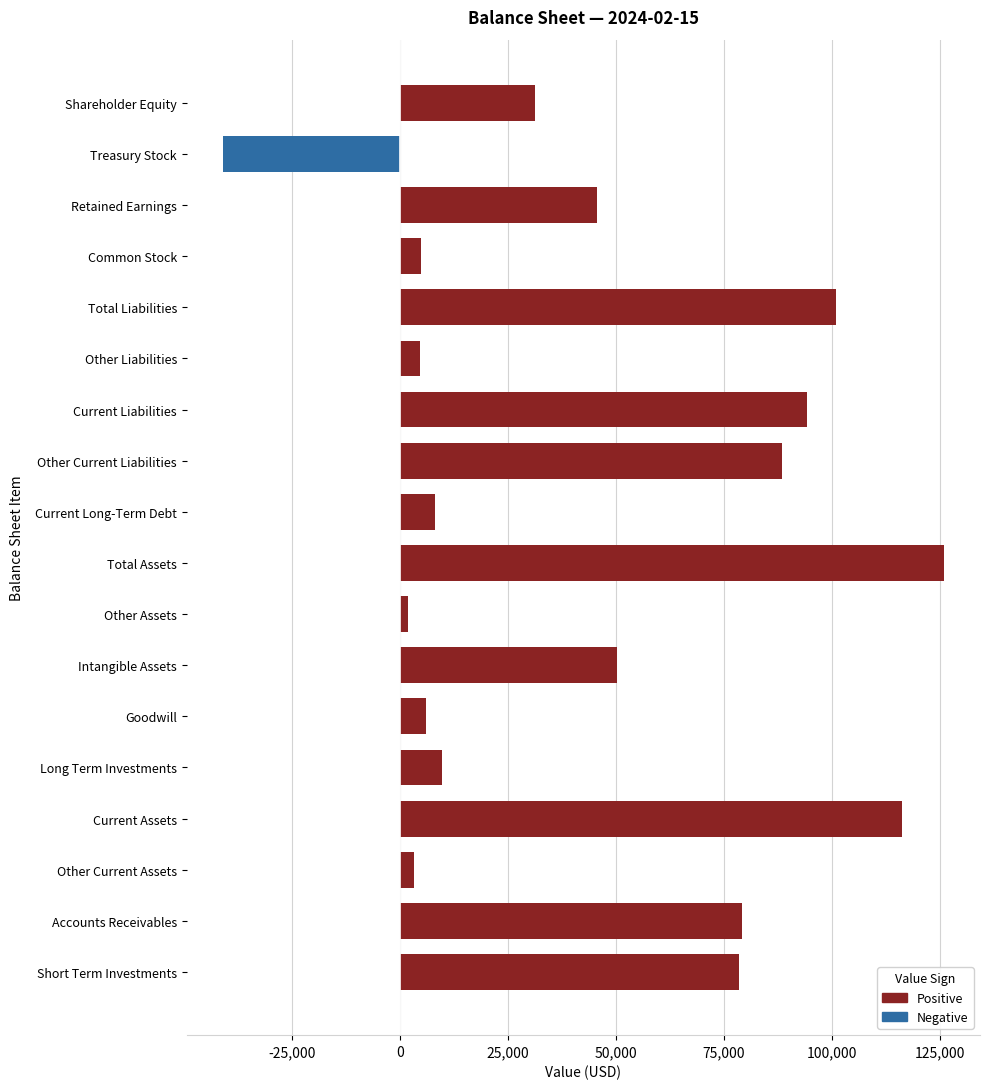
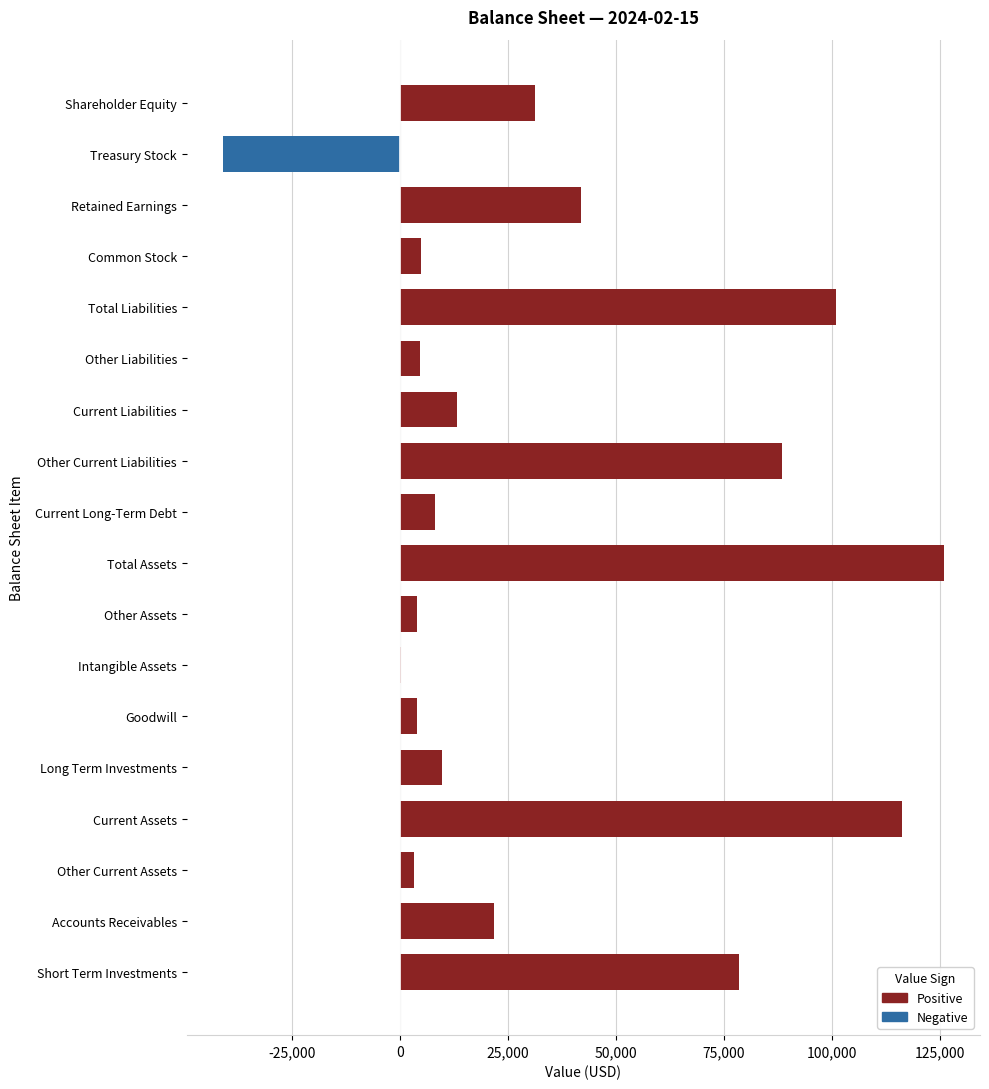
Retained Earnings: 46,000 -> 42,000
Current Liabilities: 94,000 -> 13,000
Other Assets: 2,000 -> 4,000
Intangible Assets: 50,000 -> 0
Goodwill: 6,000 -> 4,000
Accounts Receivables: 79,000 -> 22,000
